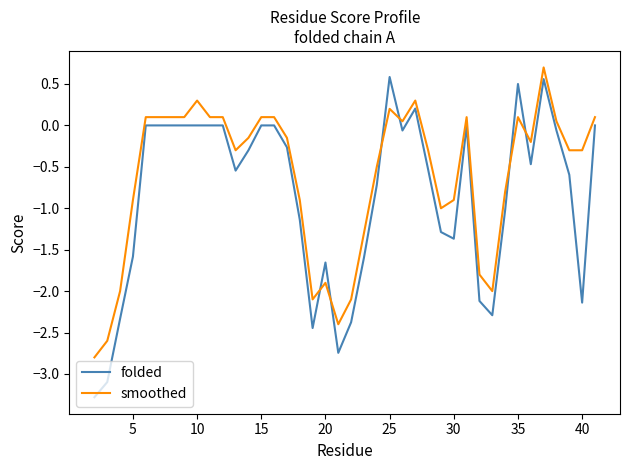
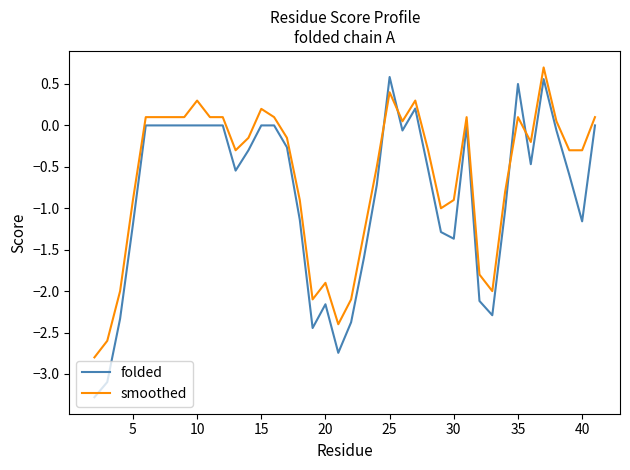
folded, 5: -1.6 -> -1.2
smoothed, 15: 0.1 -> 0.2
folded, 20: -1.7 -> -2.2
smoothed, 25: 0.2 -> 0.4
folded, 40: -2.1 -> -1.2
